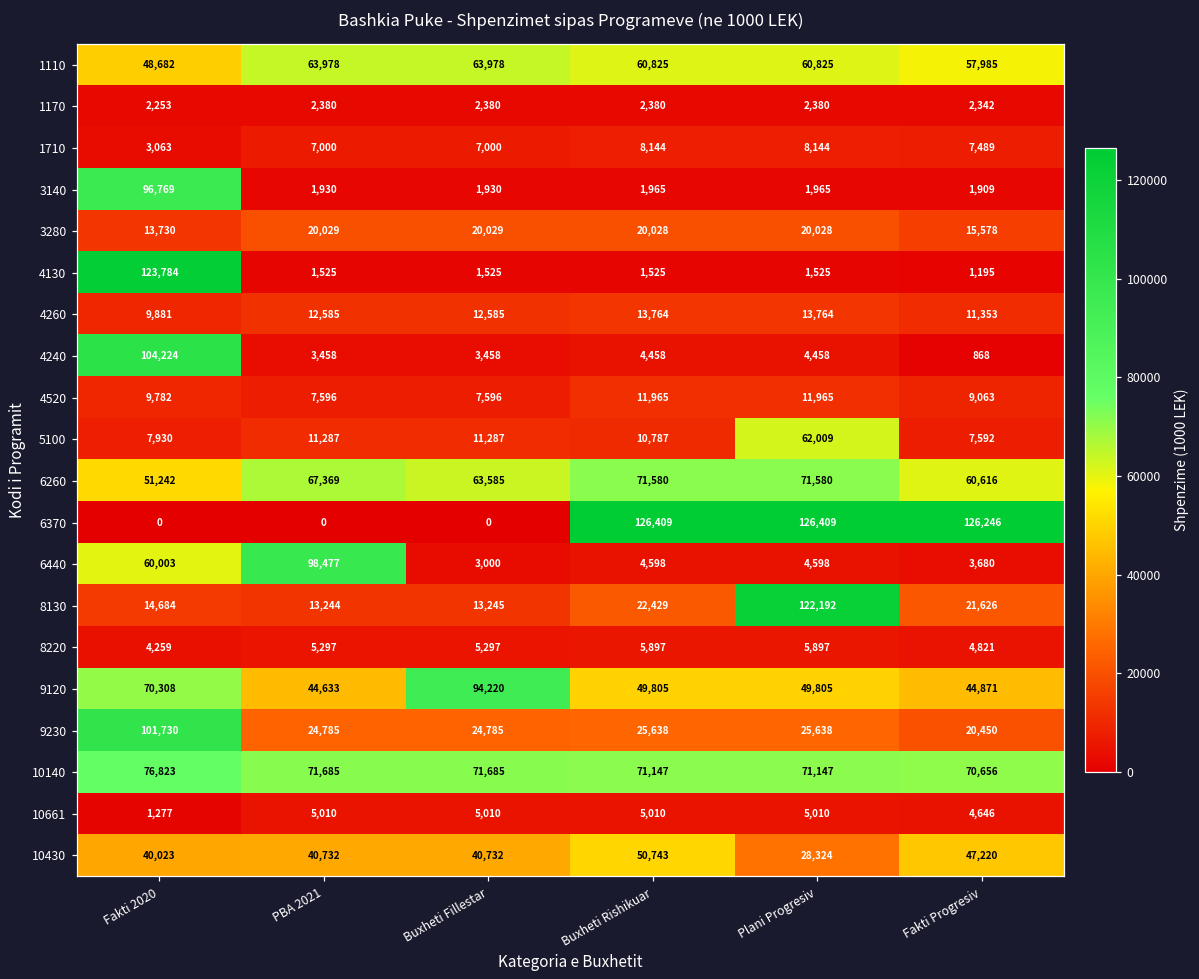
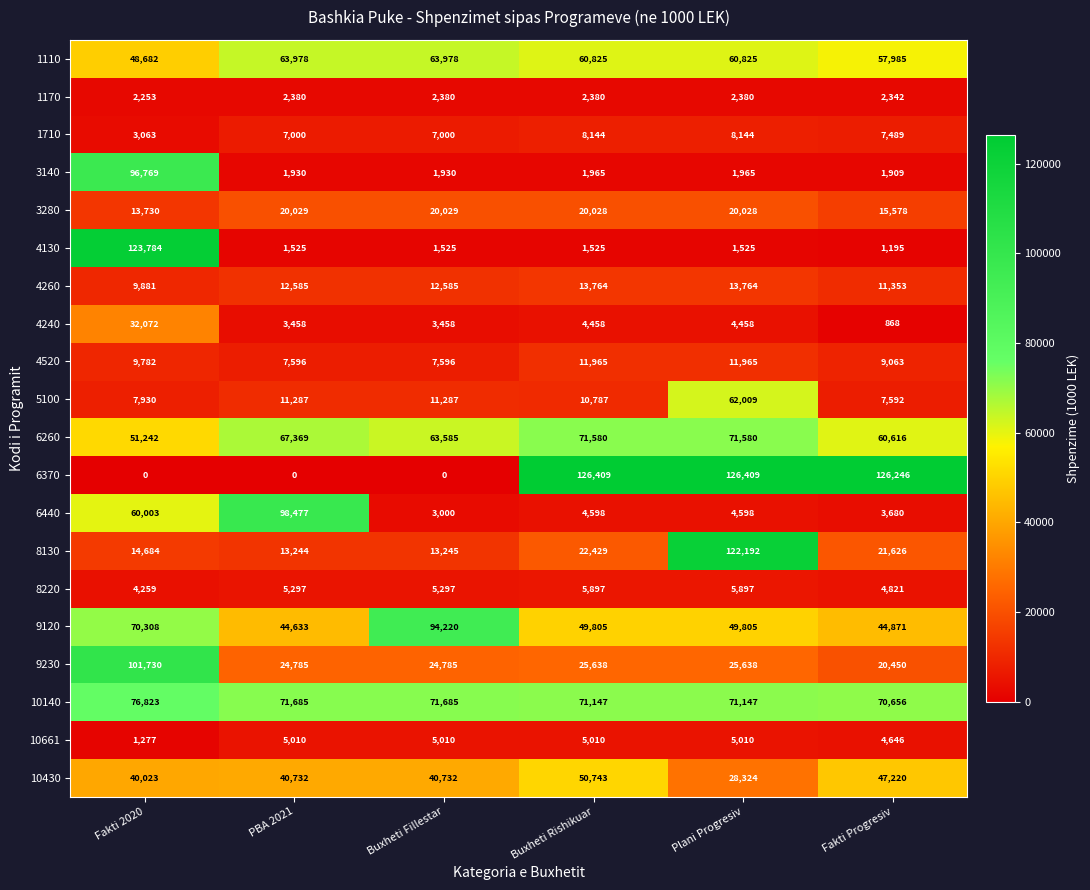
4240, Fakti 2020: 104,224 -> 32,072
